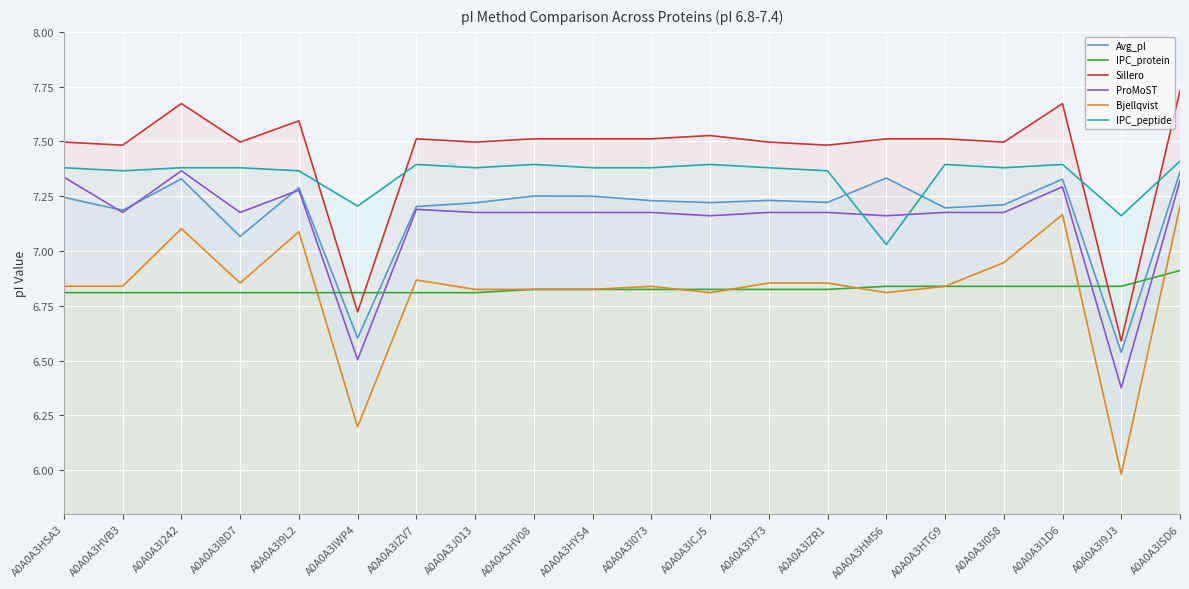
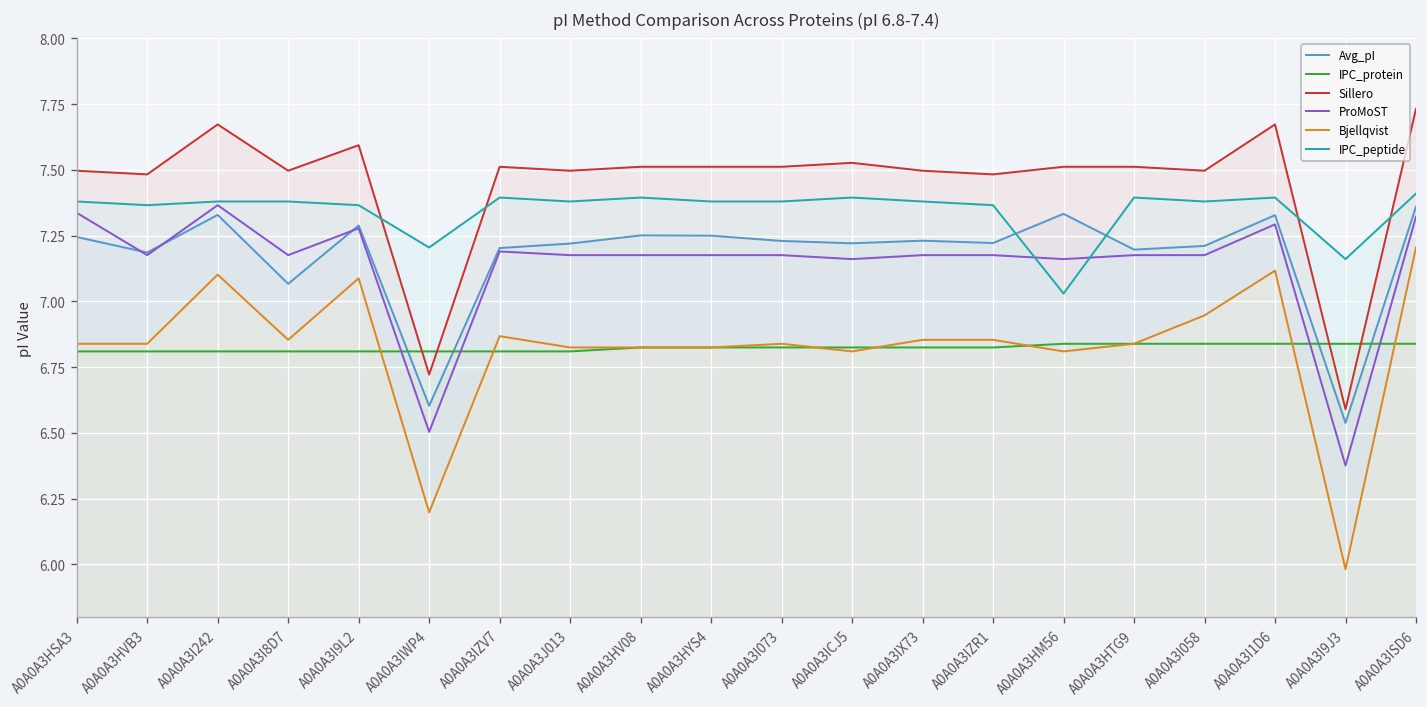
Bjellqvist, A0A0A3I1D6: 7.17 -> 7.12
IPC_protein, A0A0A3ISD6: 6.91 -> 6.84
